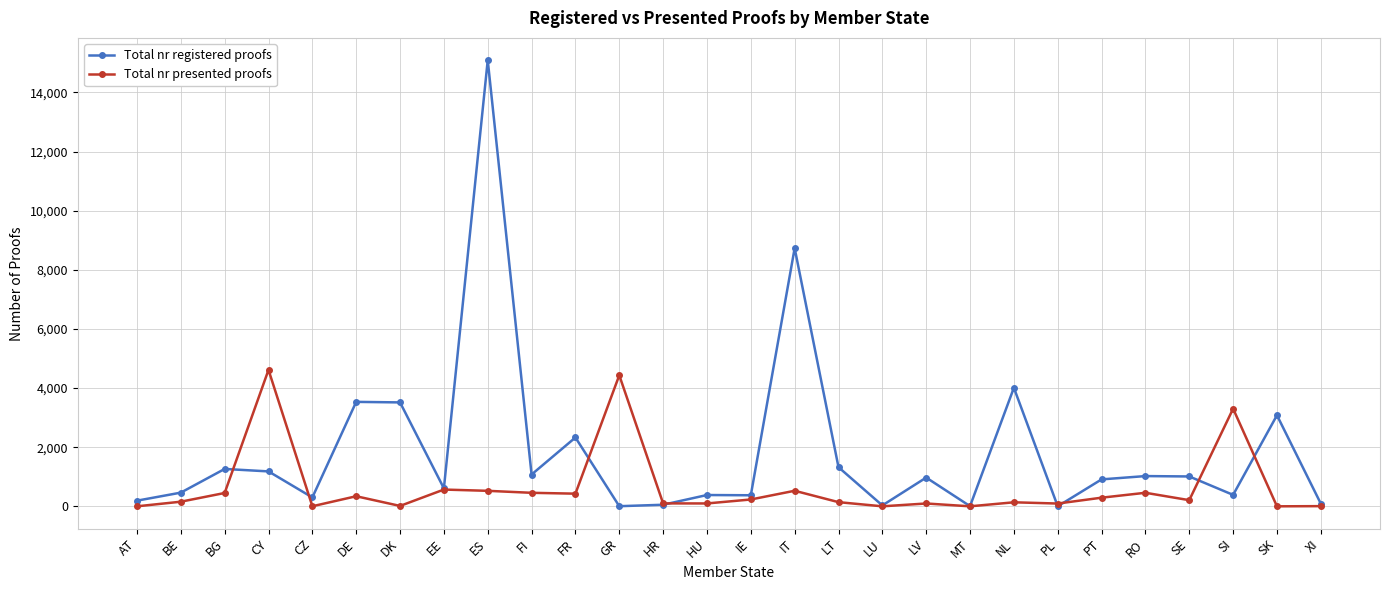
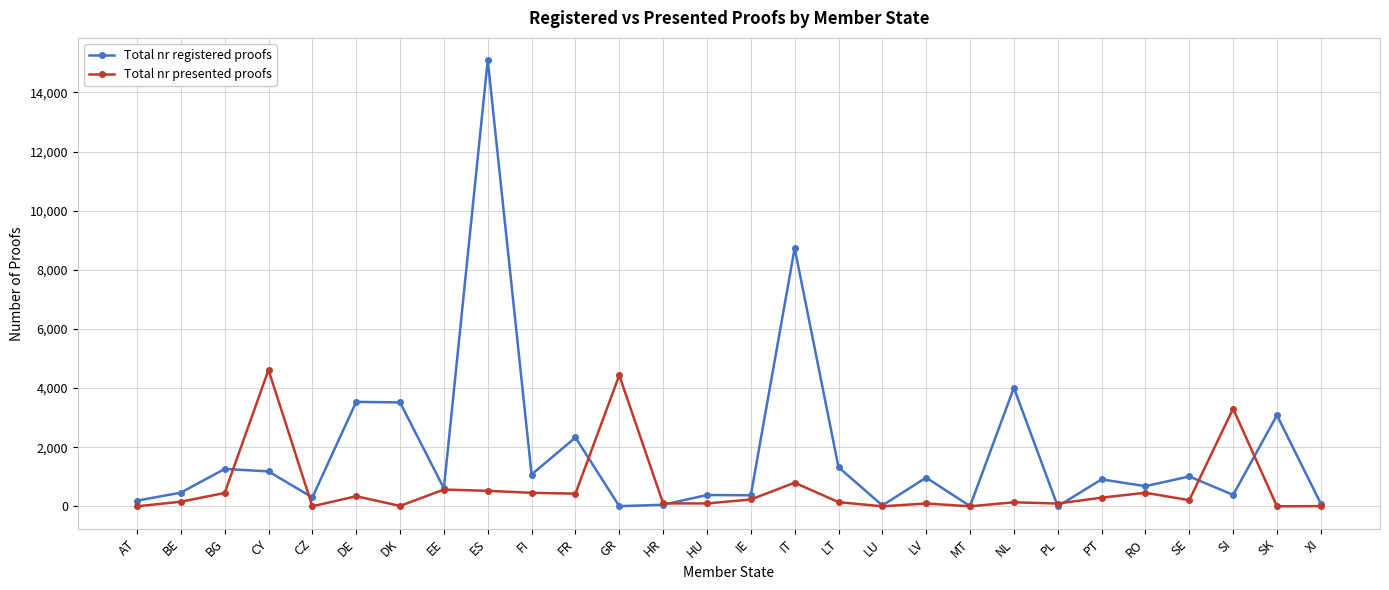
Total nr presented proofs, IT: 500 -> 800
Total nr registered proofs, RO: 1,000 -> 700
